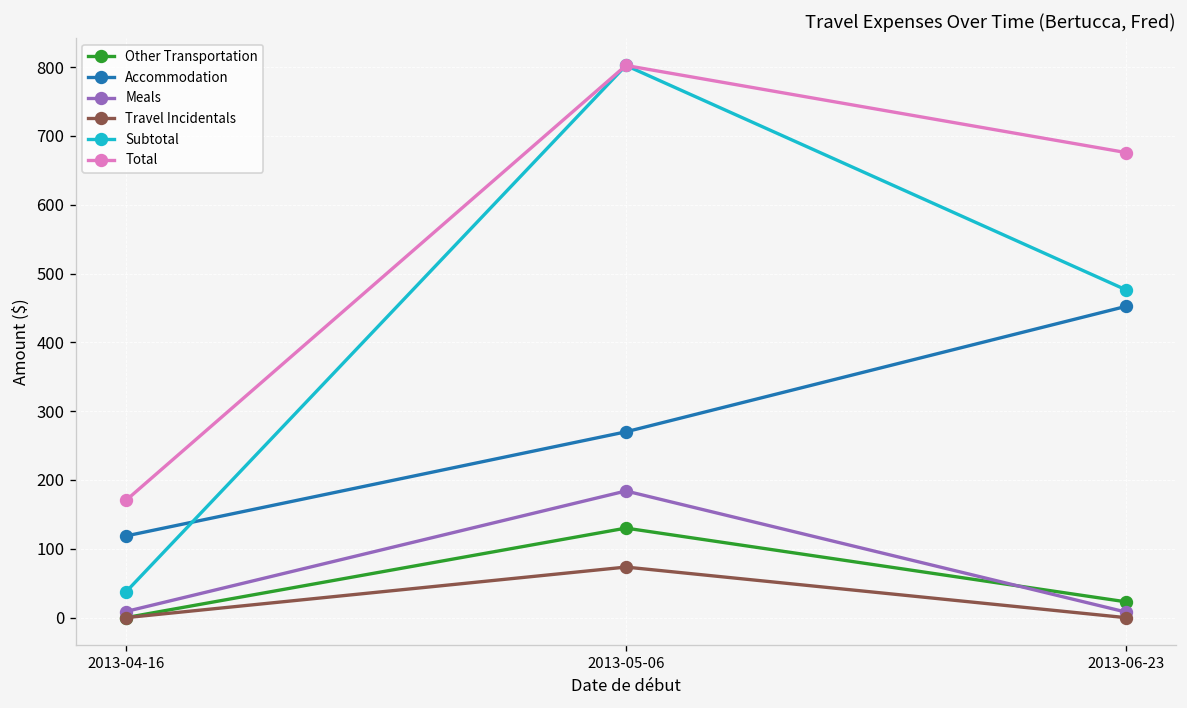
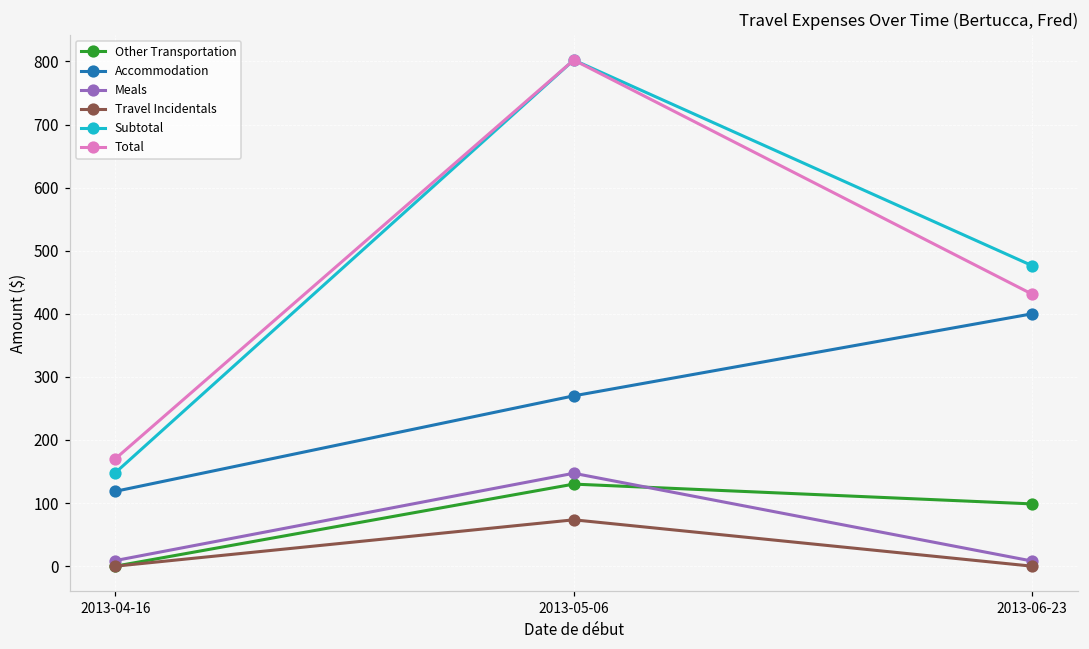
Subtotal, 2013-04-16: 40 -> 150
Meals, 2013-05-06: 180 -> 150
Other Transportation, 2013-06-23: 20 -> 100
Accommodation, 2013-06-23: 450 -> 400
Total, 2013-06-23: 680 -> 430
